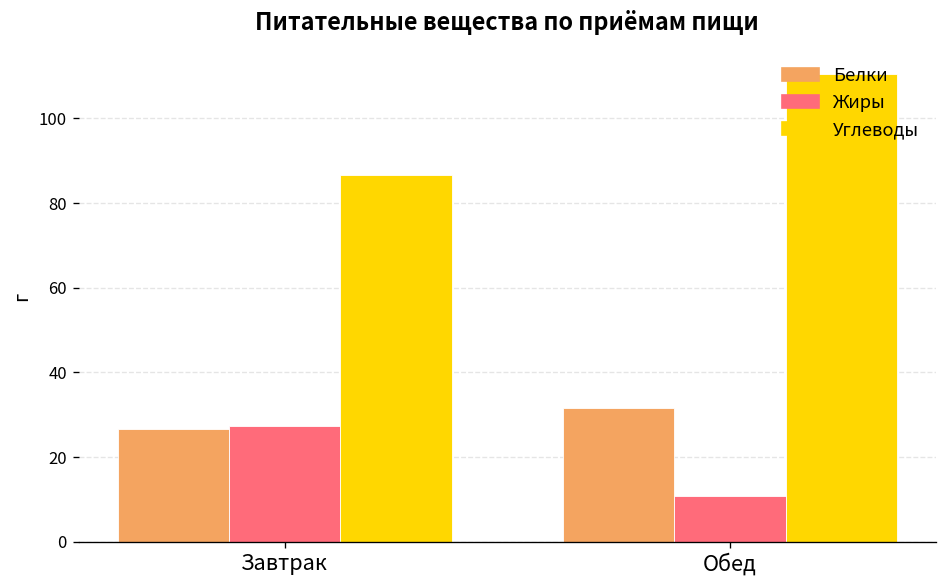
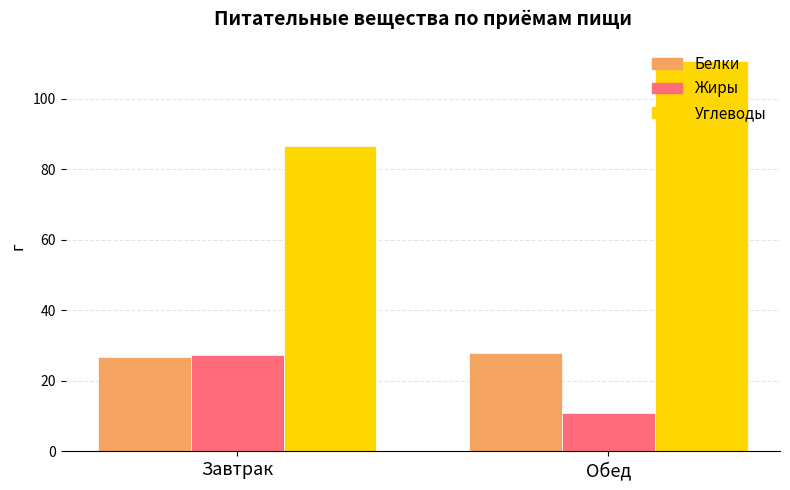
Белки, Обед: 32 -> 28
